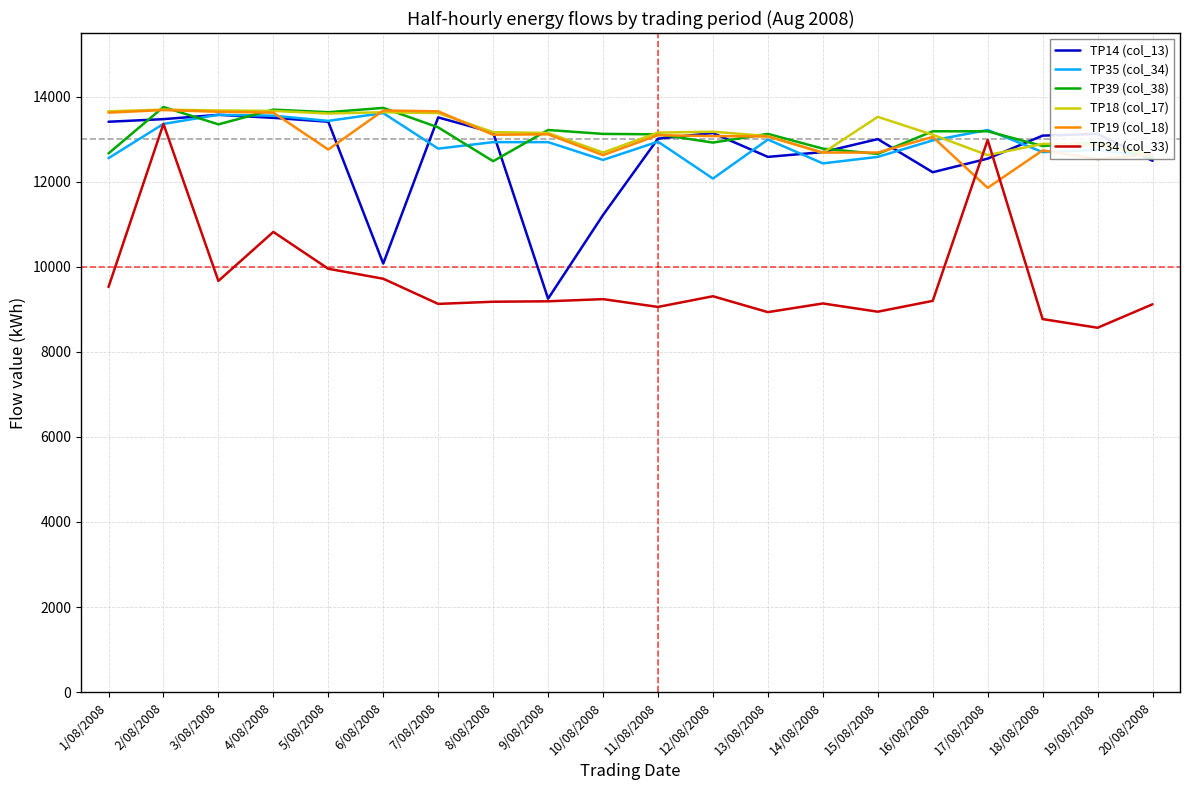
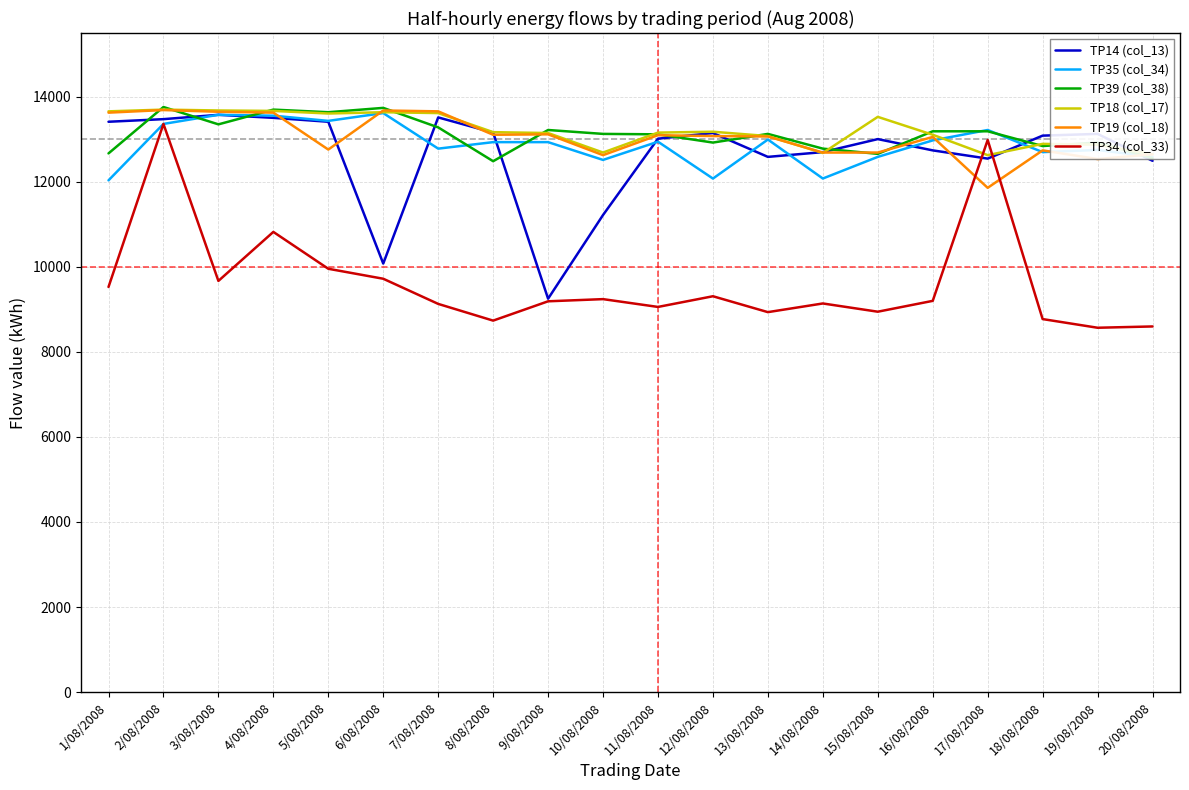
TP35 (col_34), 1/08/2008: 12600 -> 12000
TP34 (col_33), 8/08/2008: 9200 -> 8700
TP35 (col_34), 14/08/2008: 12400 -> 12100
TP14 (col_13), 16/08/2008: 12200 -> 12700
TP34 (col_33), 20/08/2008: 9100 -> 8600
